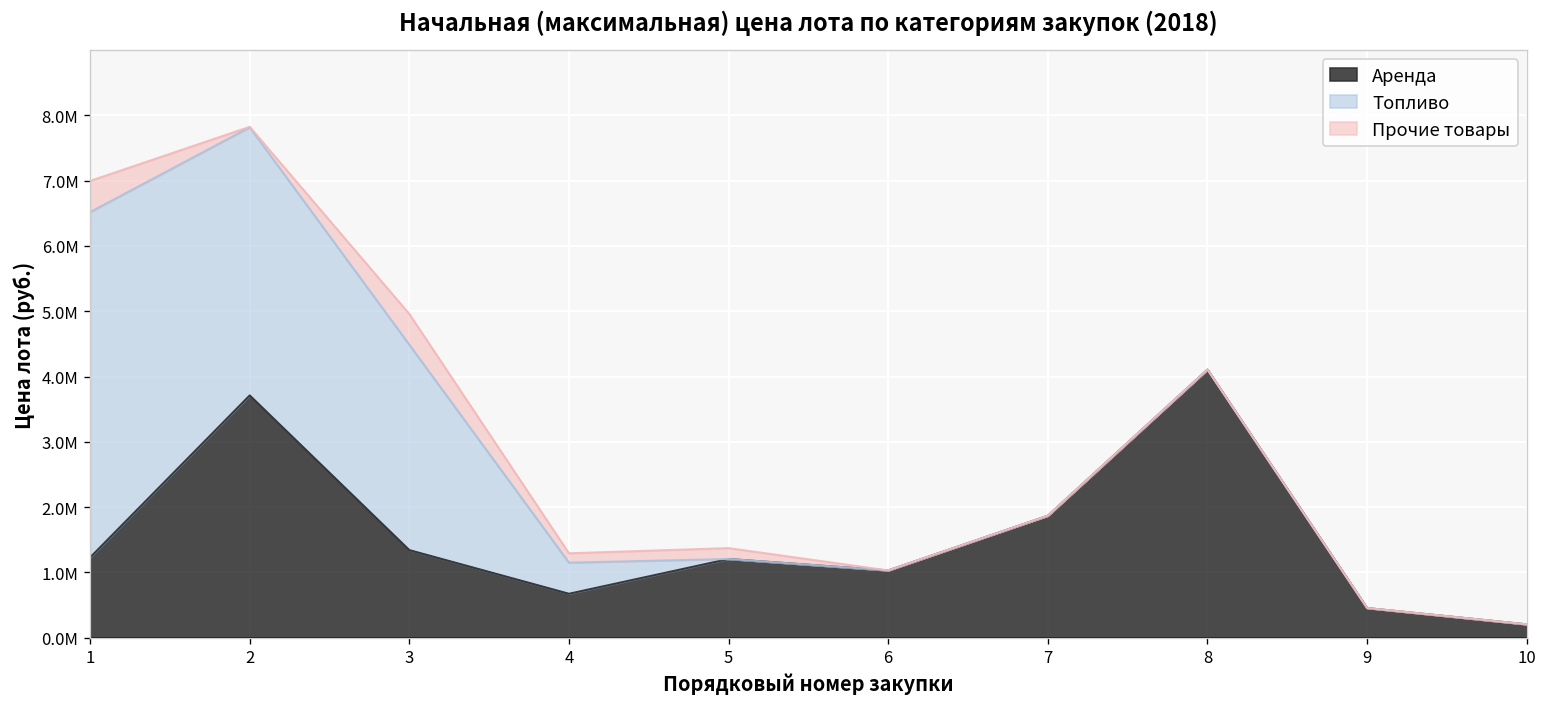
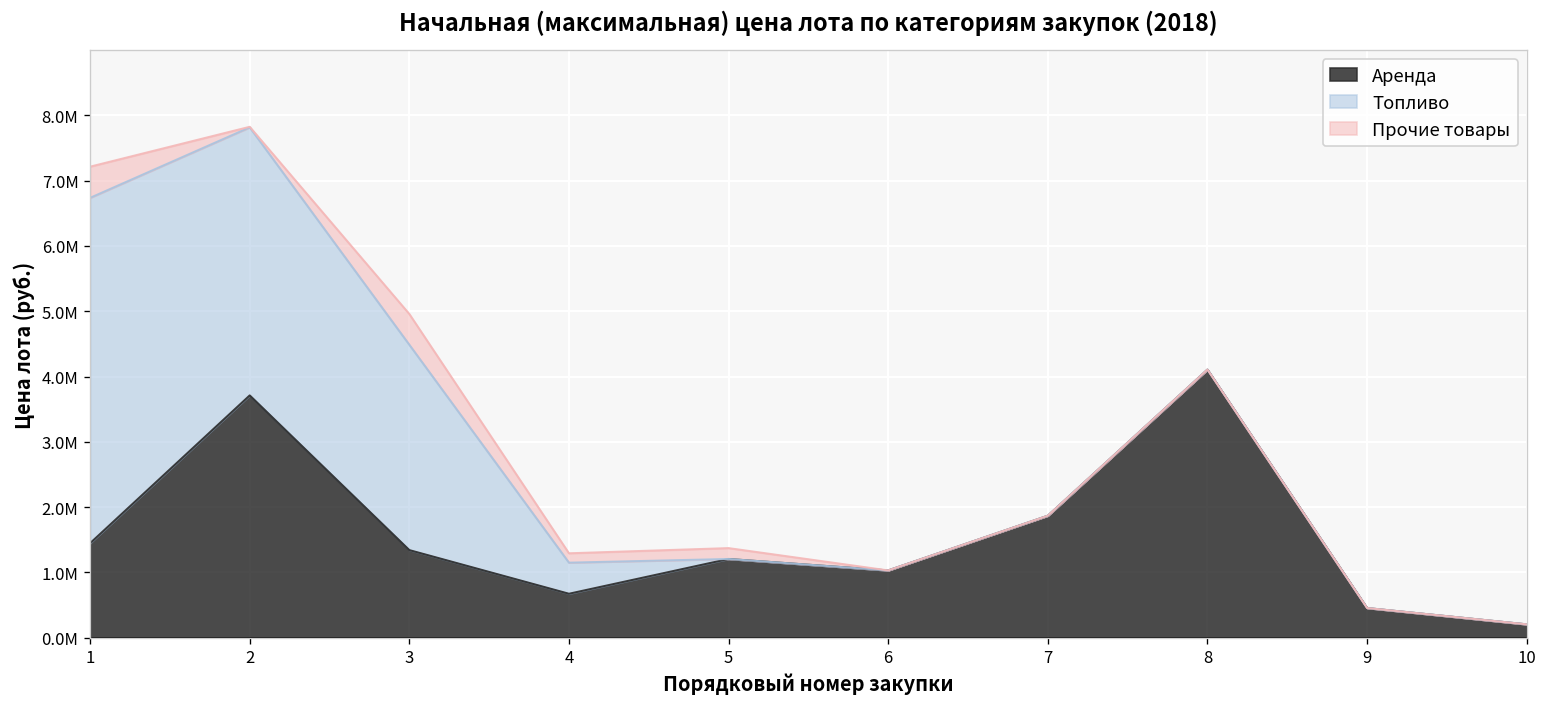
Аренда, 1: 1200000 -> 1400000
